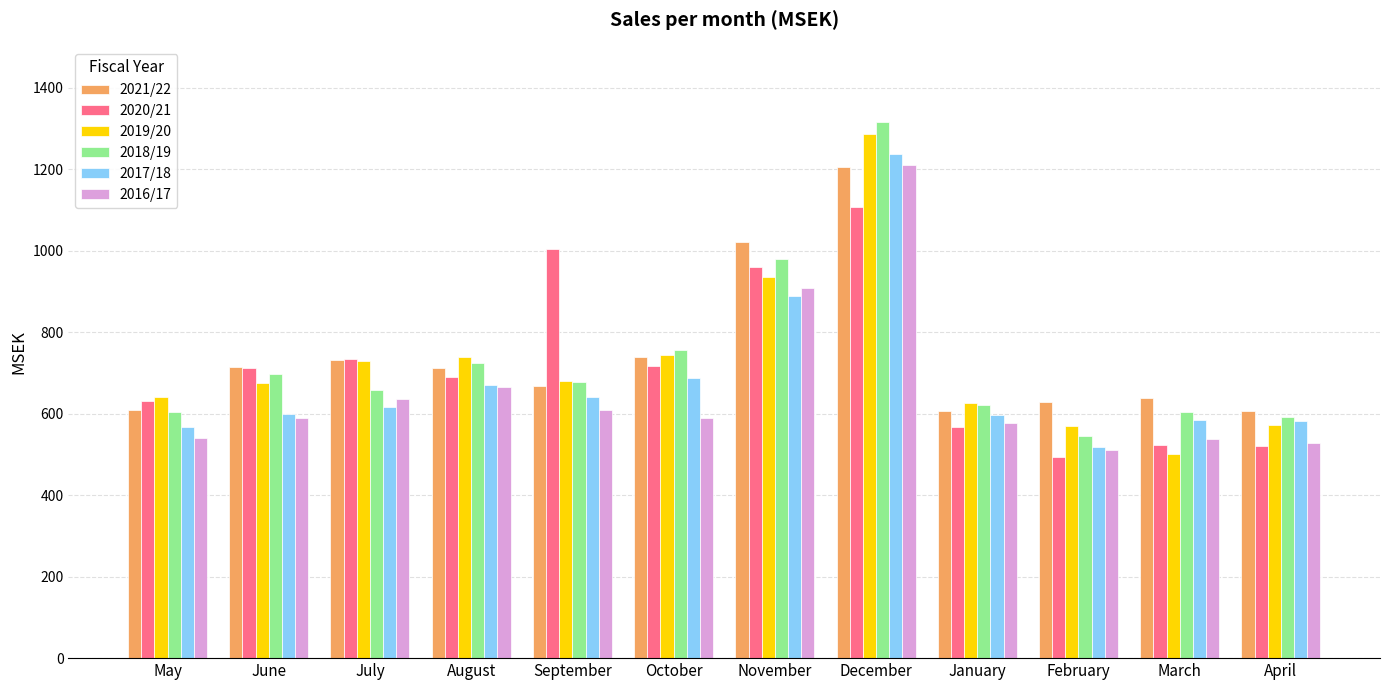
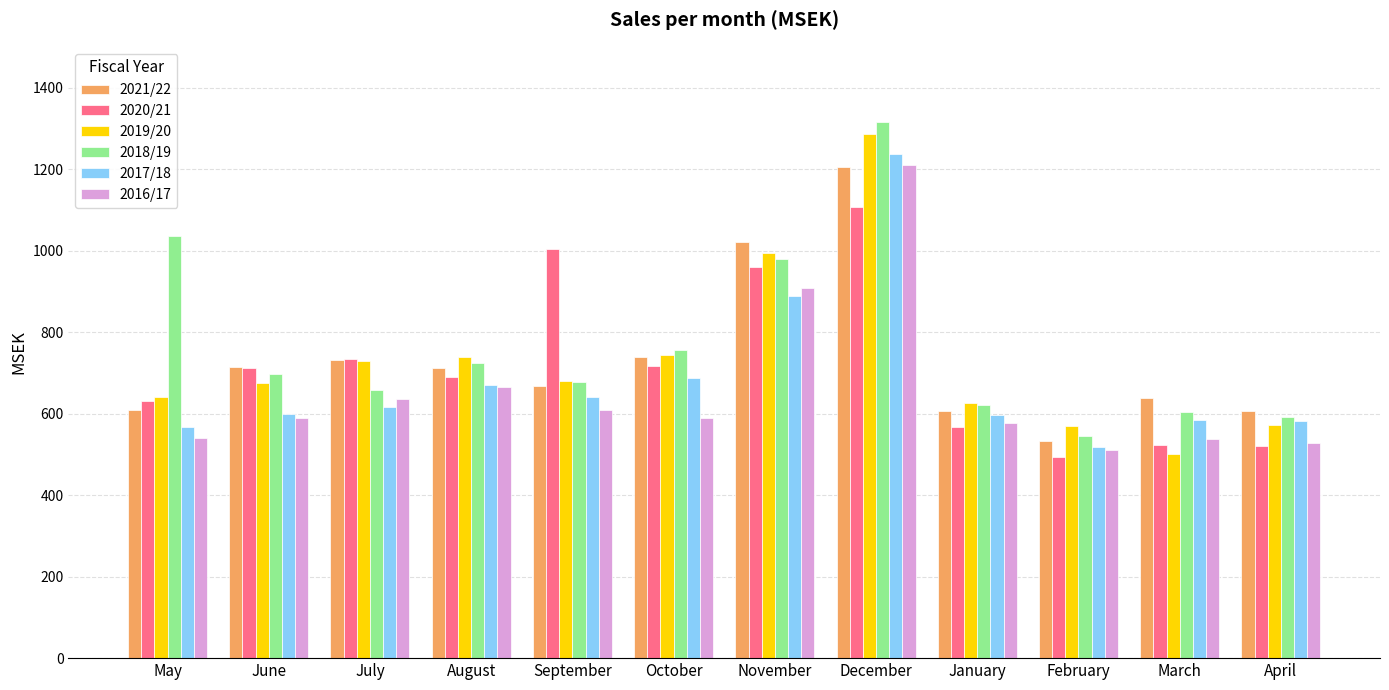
2018/19, May: 600 -> 1040
2019/20, November: 940 -> 1000
2021/22, February: 630 -> 530
